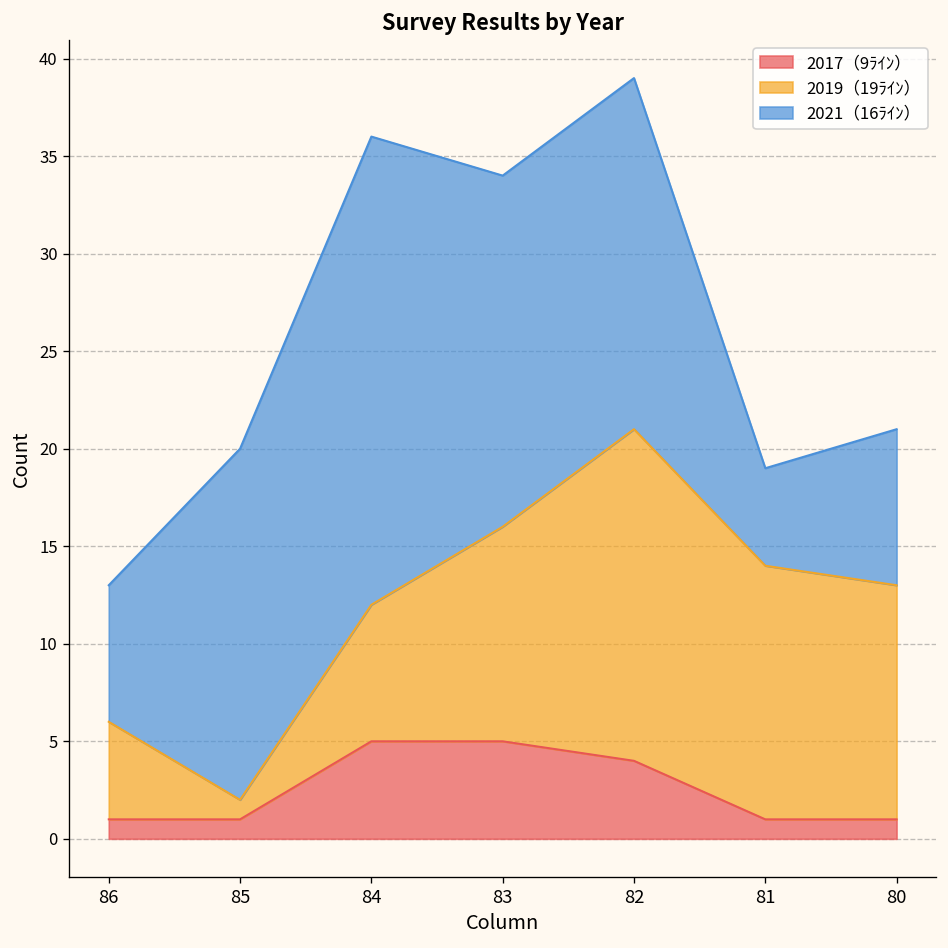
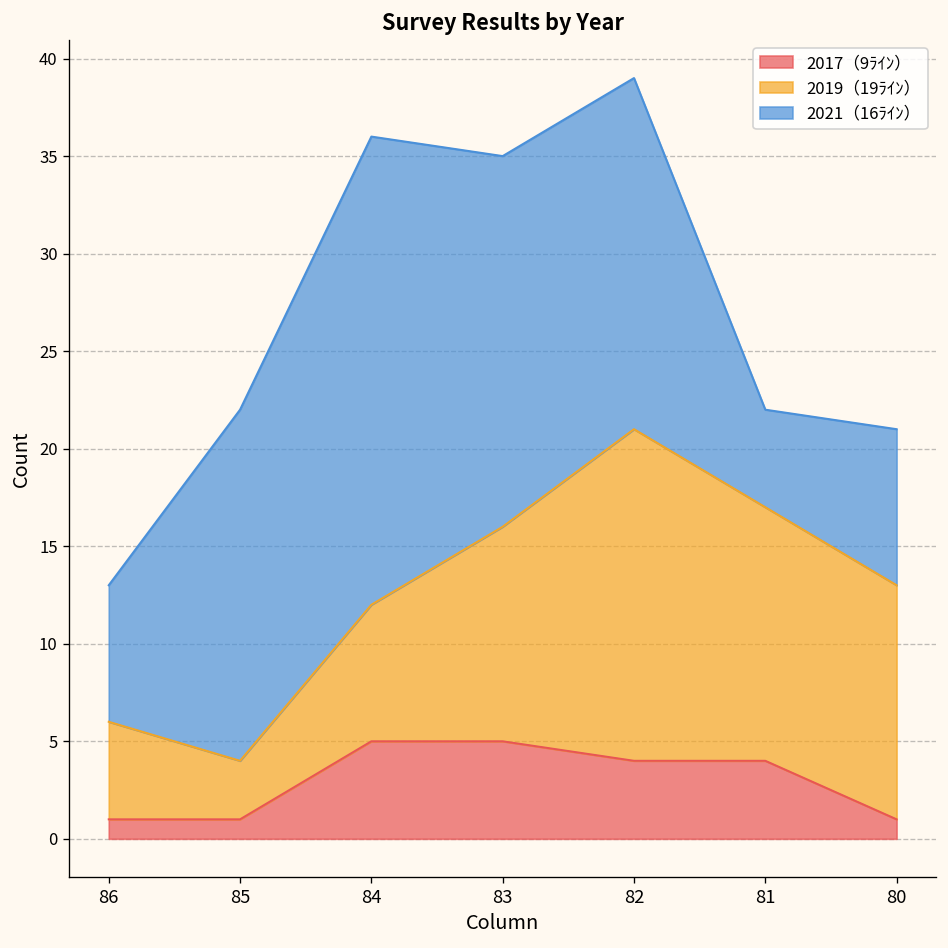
2019（19ﾗｲﾝ）, 85: 1 -> 3
2021（16ﾗｲﾝ）, 83: 18 -> 19
2017（9ﾗｲﾝ）, 81: 1 -> 4
